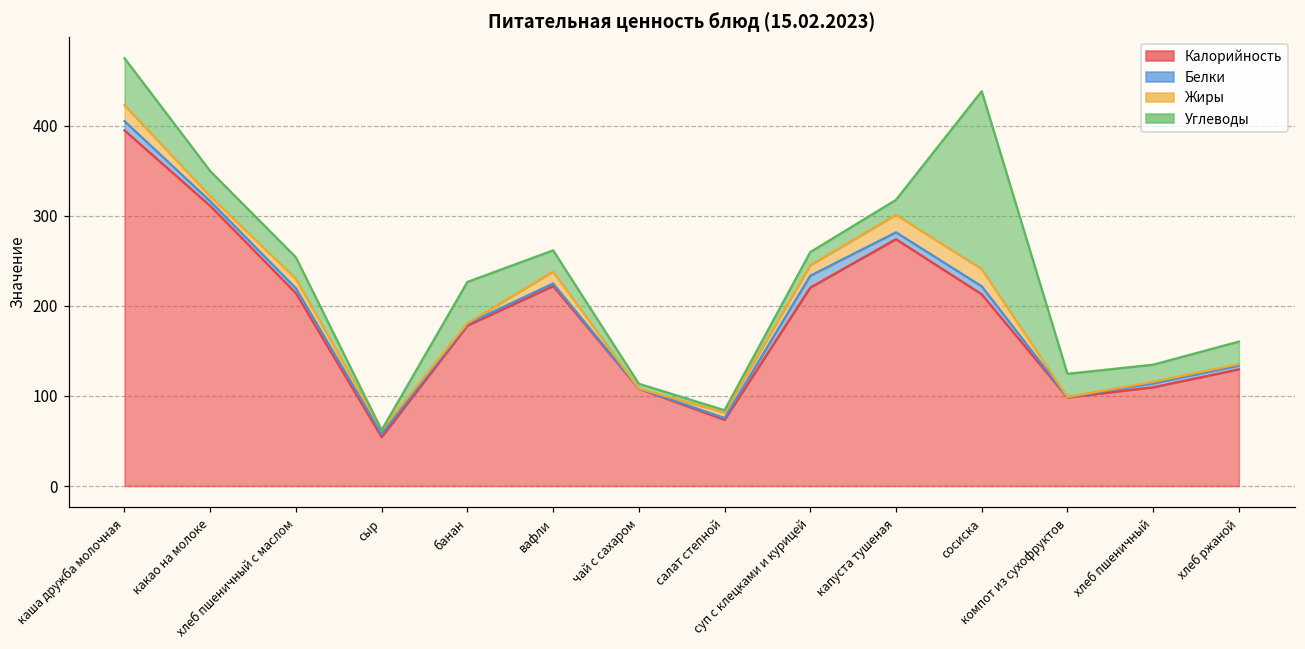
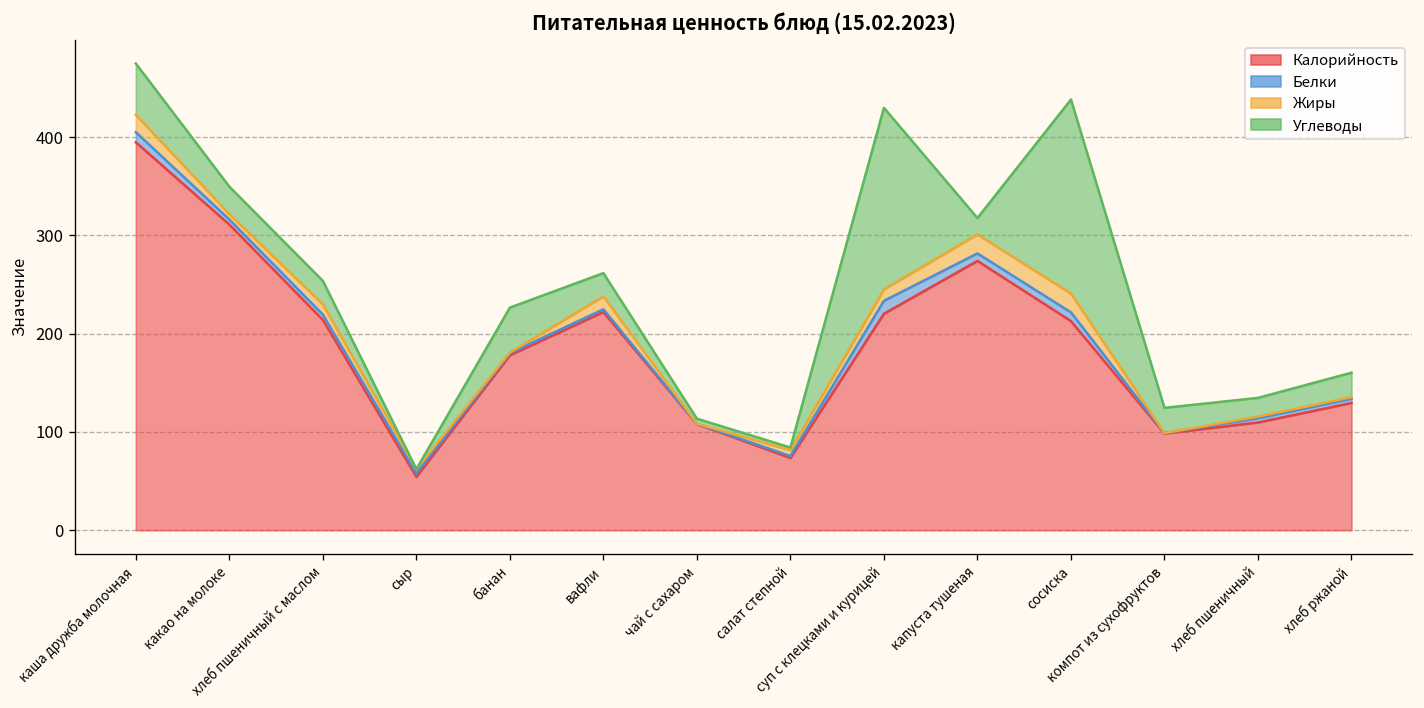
Углеводы, суп с клецками и курицей: 10 -> 180
